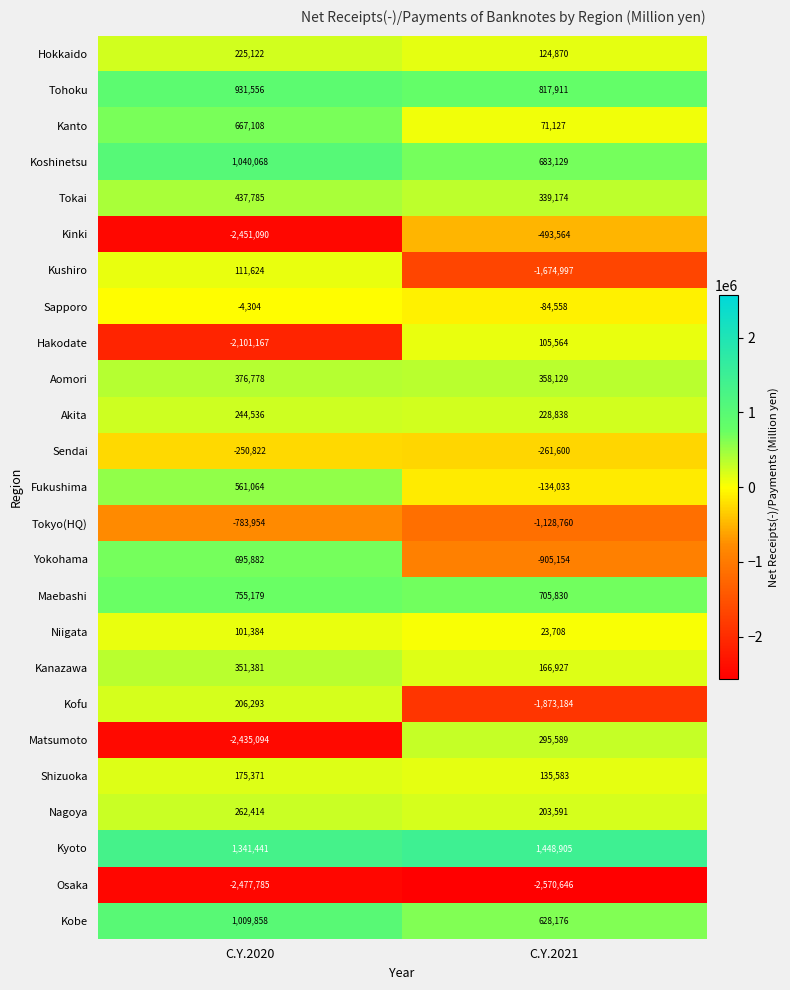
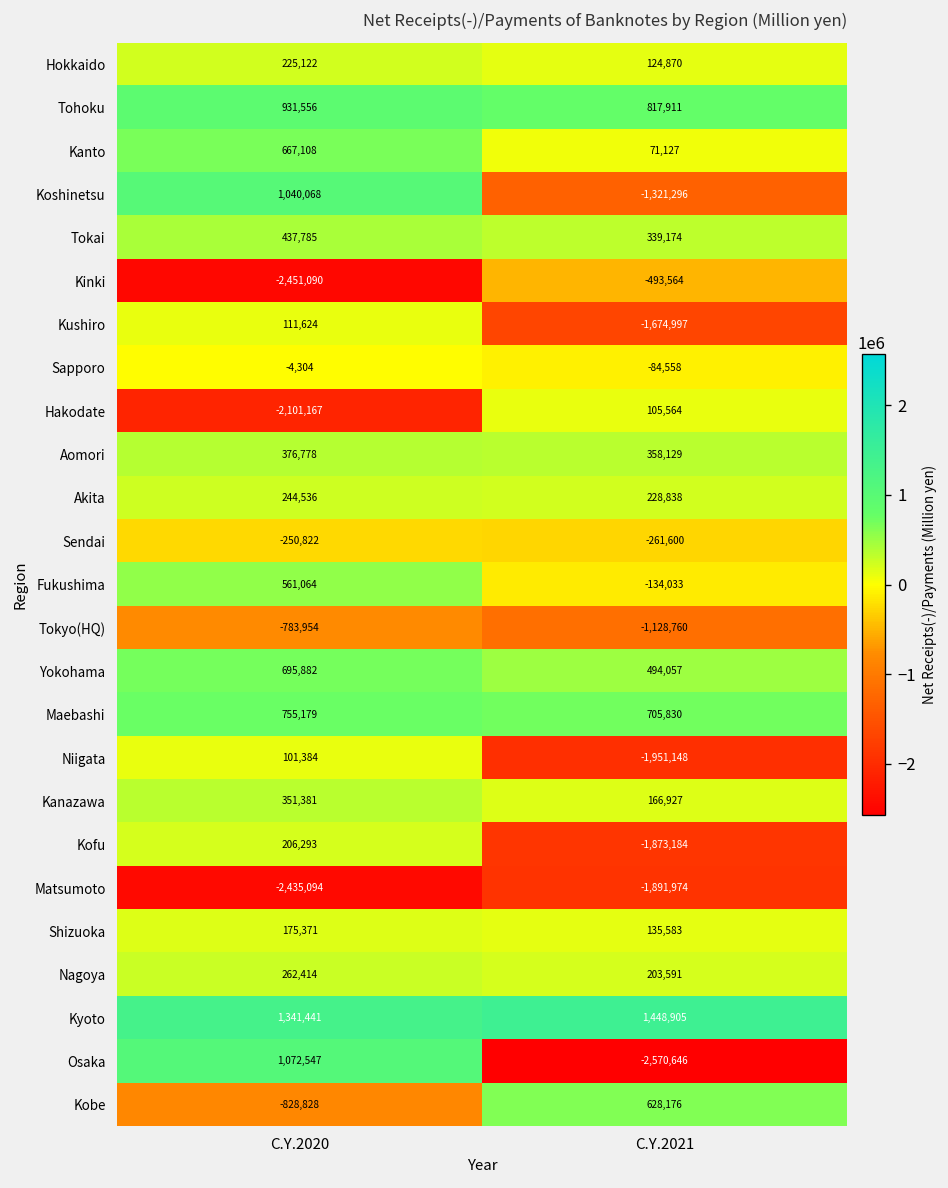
Koshinetsu, C.Y.2021: 683,129 -> -1,321,296
Yokohama, C.Y.2021: -905,154 -> 494,057
Niigata, C.Y.2021: 23,708 -> -1,951,148
Matsumoto, C.Y.2021: 295,589 -> -1,891,974
Osaka, C.Y.2020: -2,477,785 -> 1,072,547
Kobe, C.Y.2020: 1,009,858 -> -828,828
